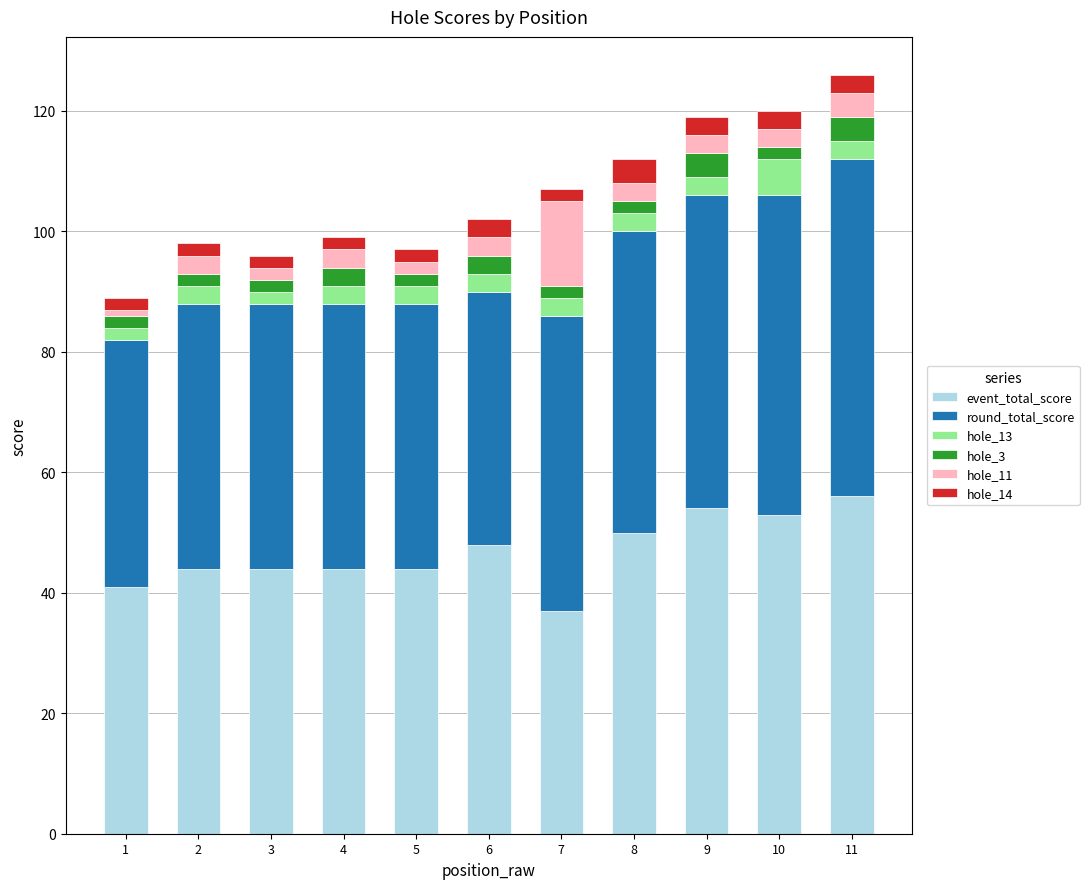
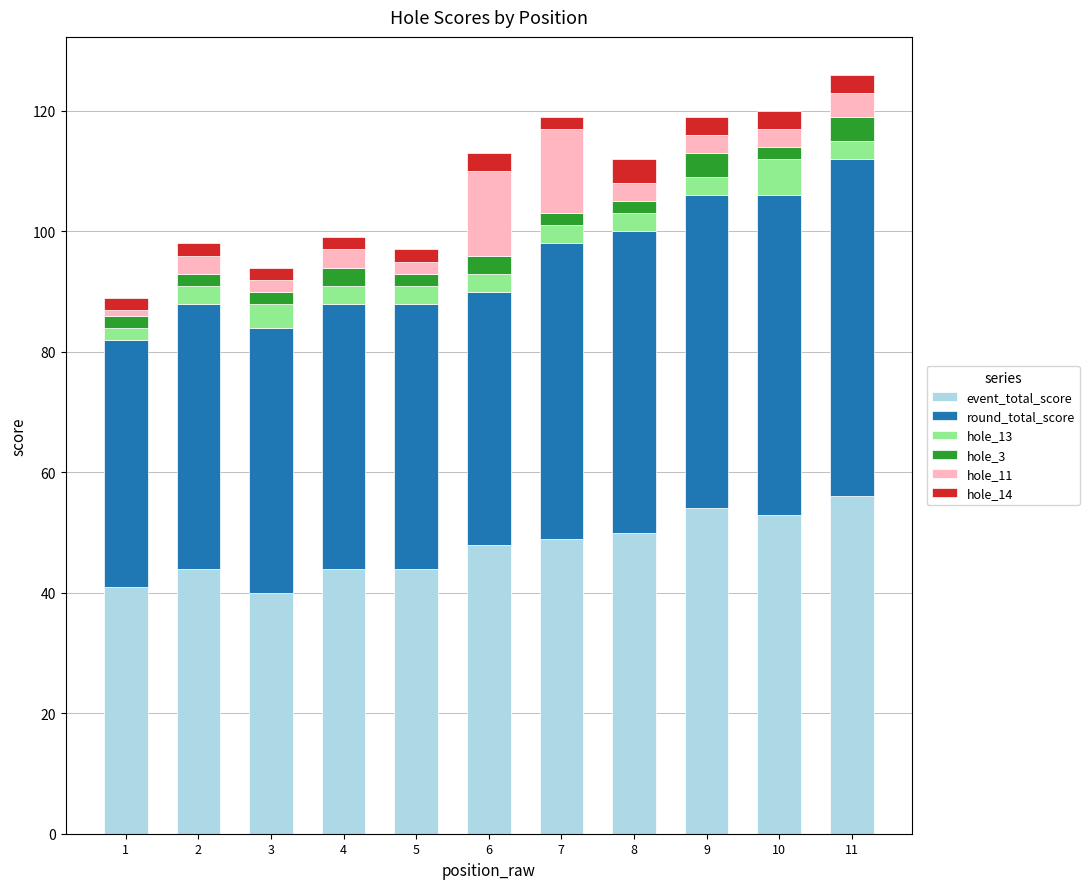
event_total_score, 3: 44 -> 40
hole_13, 3: 2 -> 4
hole_11, 6: 3 -> 14
event_total_score, 7: 37 -> 49
